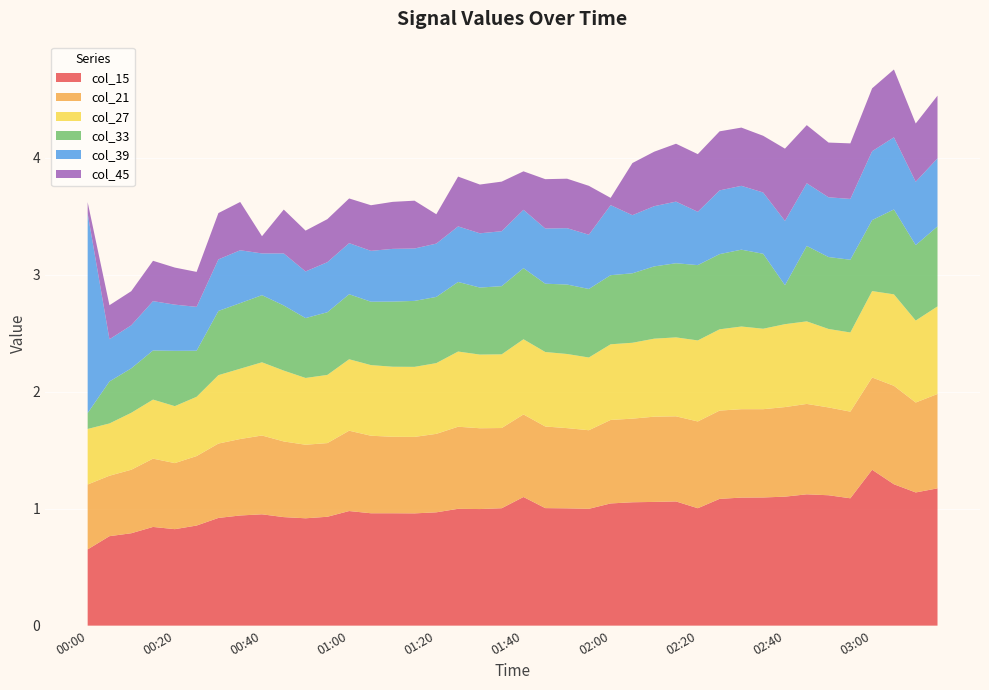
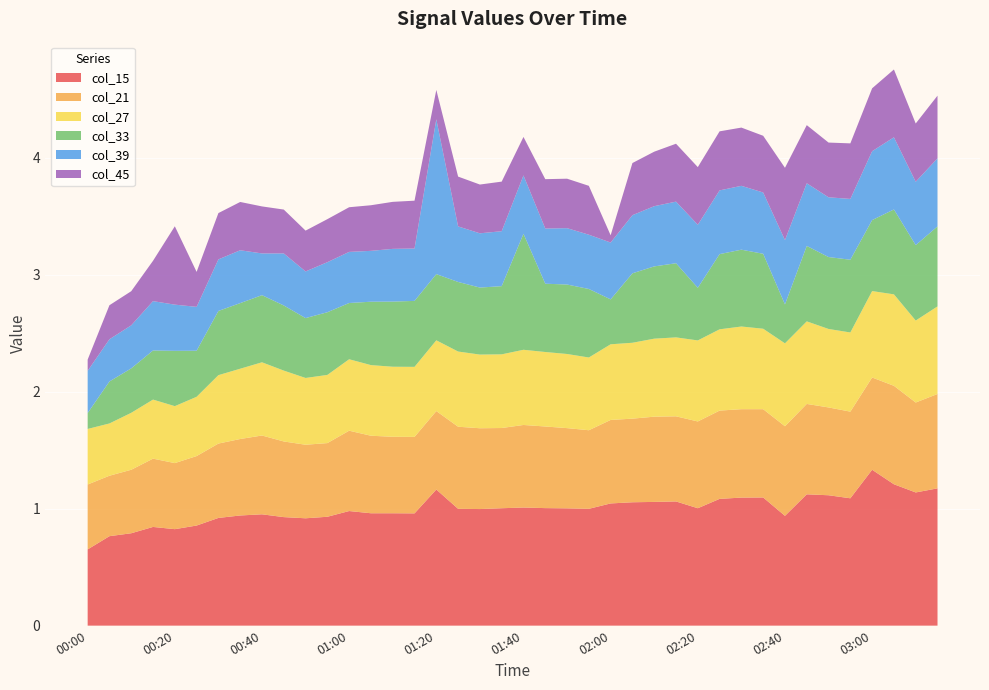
col_39, 00:00: 1.71 -> 0.36
col_45, 00:20: 0.32 -> 0.67
col_45, 00:40: 0.15 -> 0.40
col_33, 01:00: 0.56 -> 0.48
col_15, 01:20: 0.97 -> 1.16
col_39, 01:20: 0.46 -> 1.32
col_15, 01:40: 1.10 -> 1.01
col_33, 01:40: 0.61 -> 0.99
col_33, 02:00: 0.59 -> 0.38
col_39, 02:00: 0.60 -> 0.49
col_33, 02:20: 0.64 -> 0.45
col_39, 02:20: 0.46 -> 0.54
col_15, 02:40: 1.10 -> 0.94
